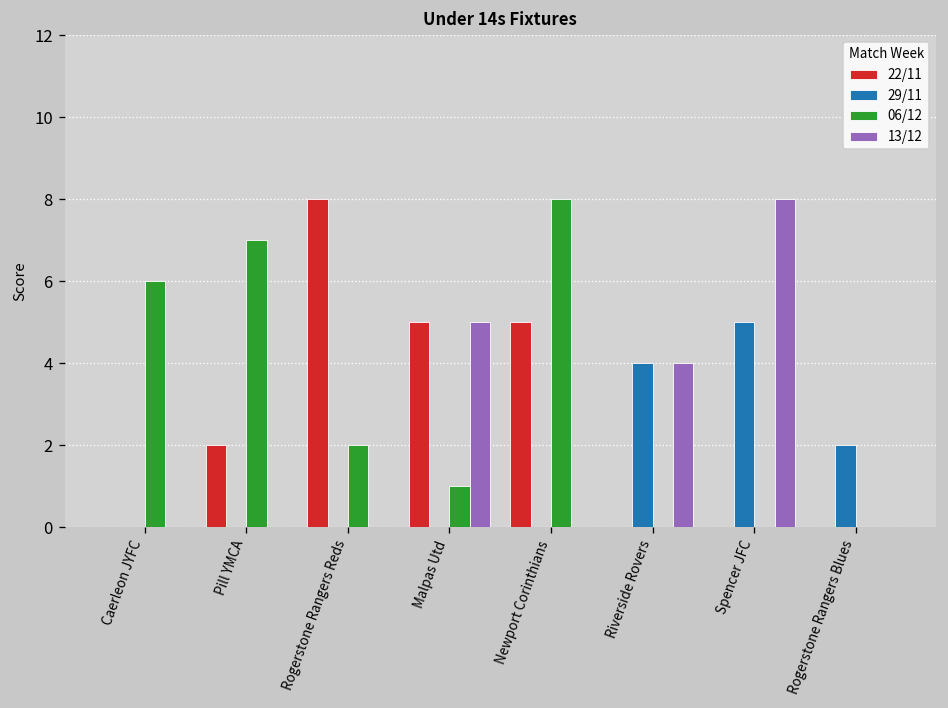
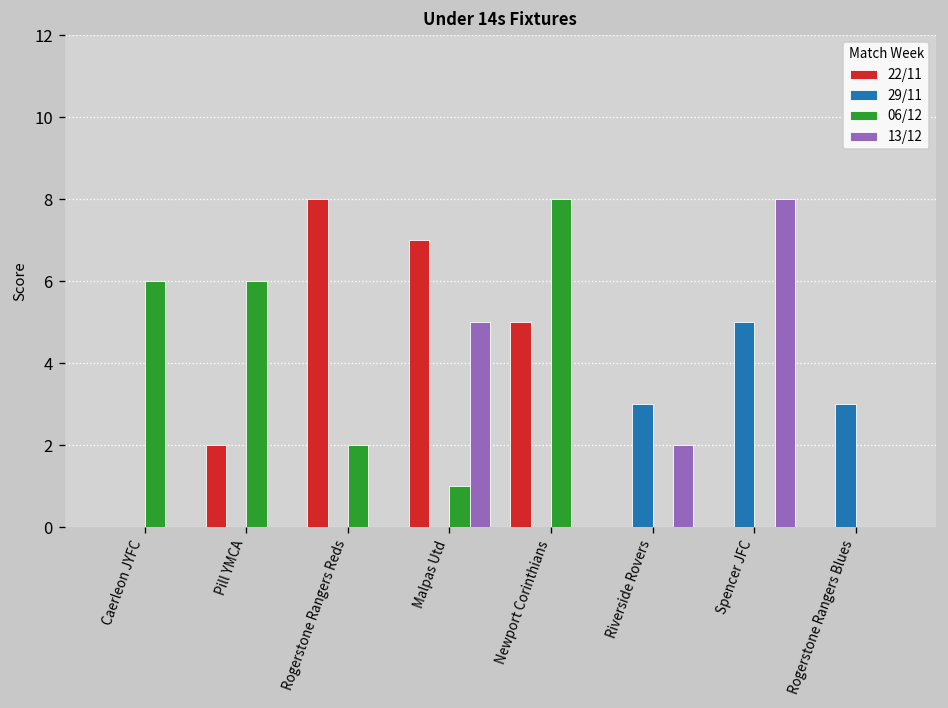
06/12, Pill YMCA: 7 -> 6
22/11, Malpas Utd: 5 -> 7
29/11, Riverside Rovers: 4 -> 3
13/12, Riverside Rovers: 4 -> 2
29/11, Rogerstone Rangers Blues: 2 -> 3
